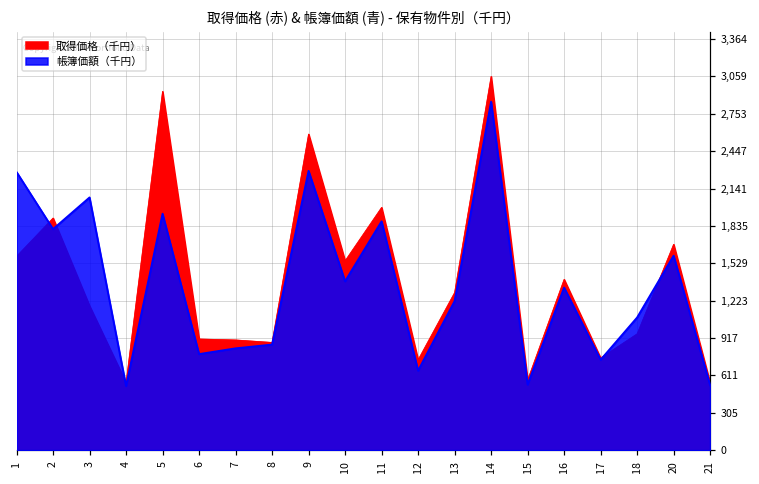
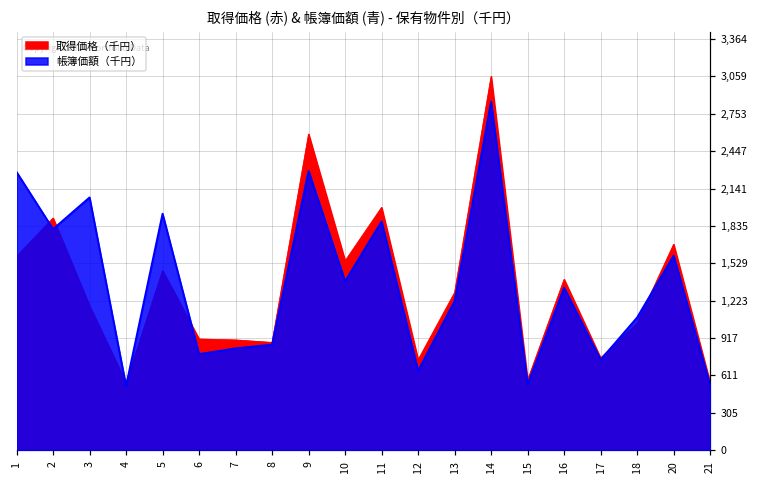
取得価格（千円）, 5: 2,940 -> 1,470
取得価格（千円）, 18: 950 -> 1,040
